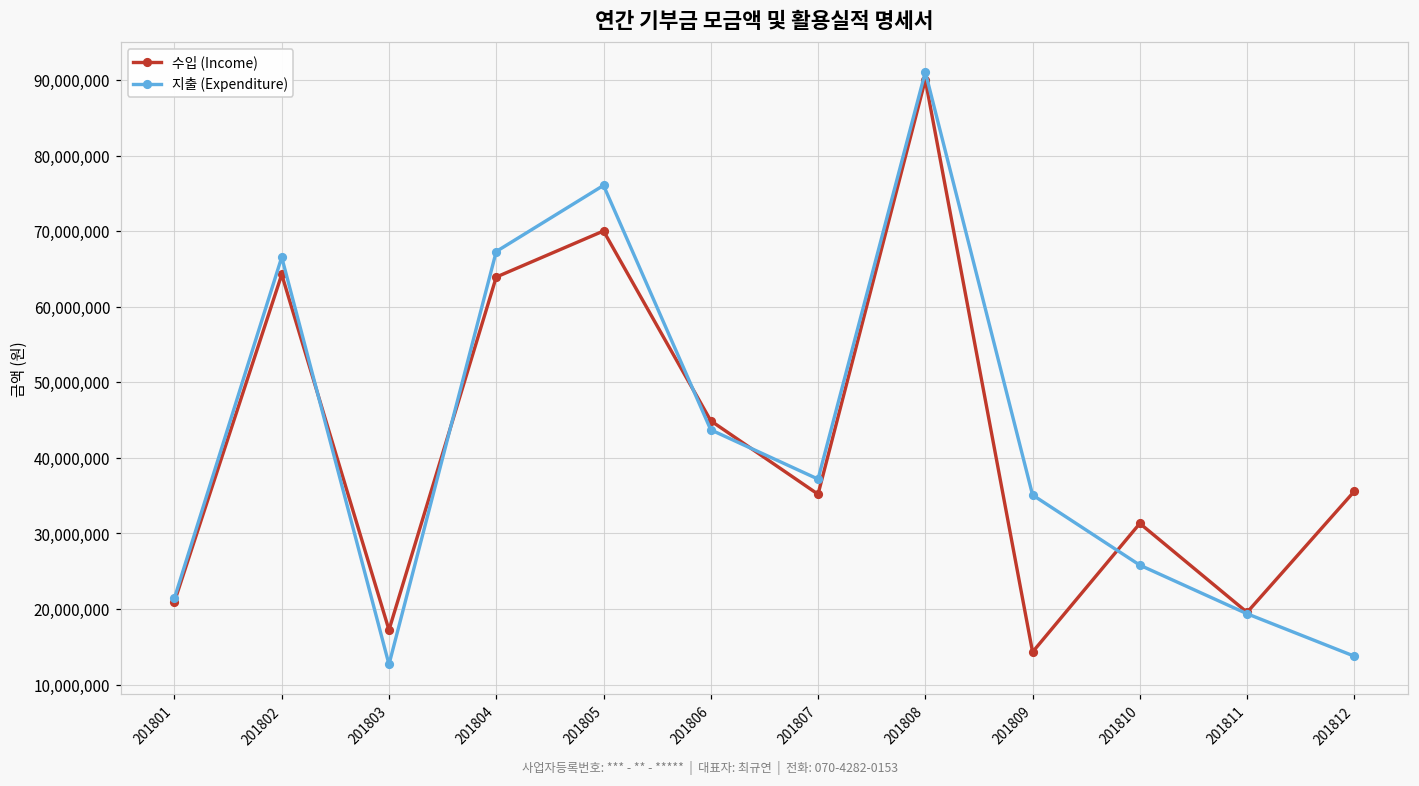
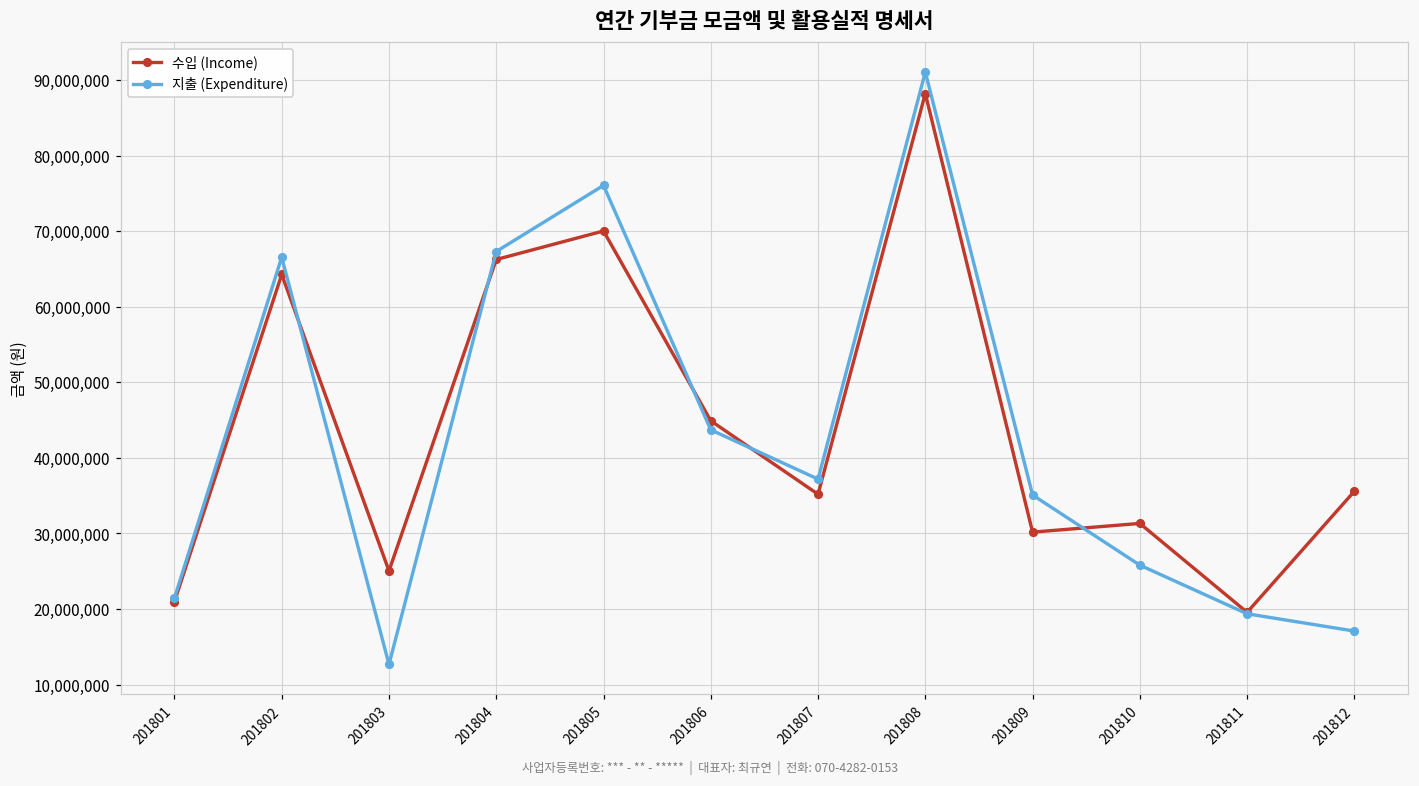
수입 (Income), 201803: 17,000,000 -> 25,000,000
수입 (Income), 201804: 64,000,000 -> 66,000,000
수입 (Income), 201808: 90,000,000 -> 88,000,000
수입 (Income), 201809: 14,000,000 -> 30,000,000
지출 (Expenditure), 201812: 14,000,000 -> 17,000,000
